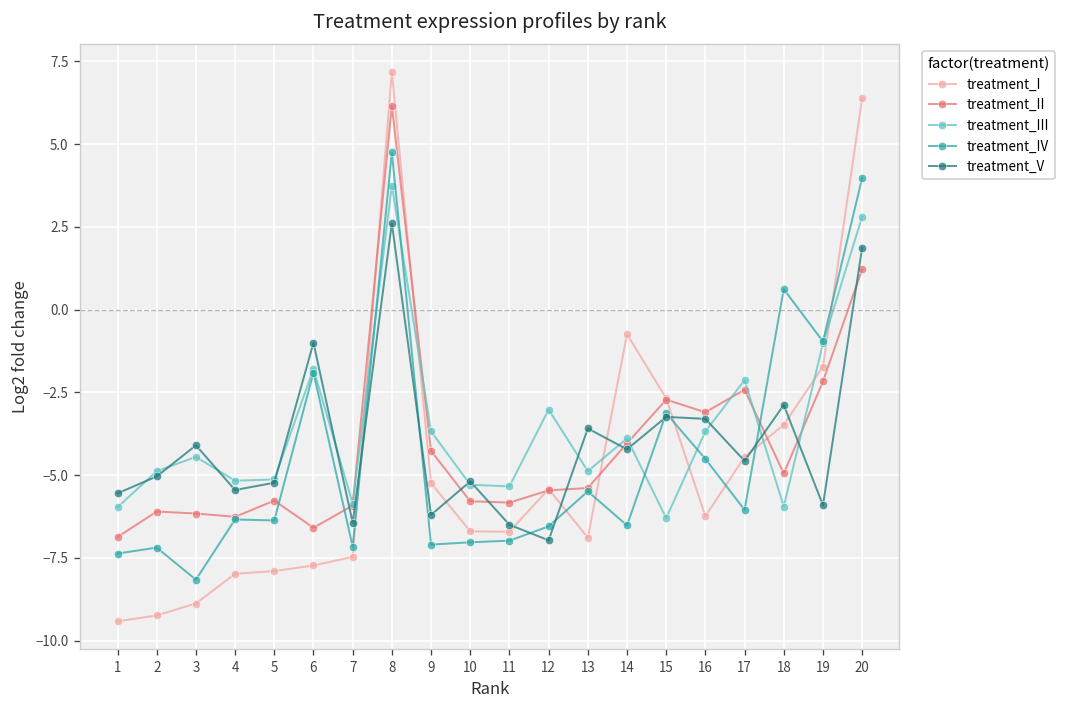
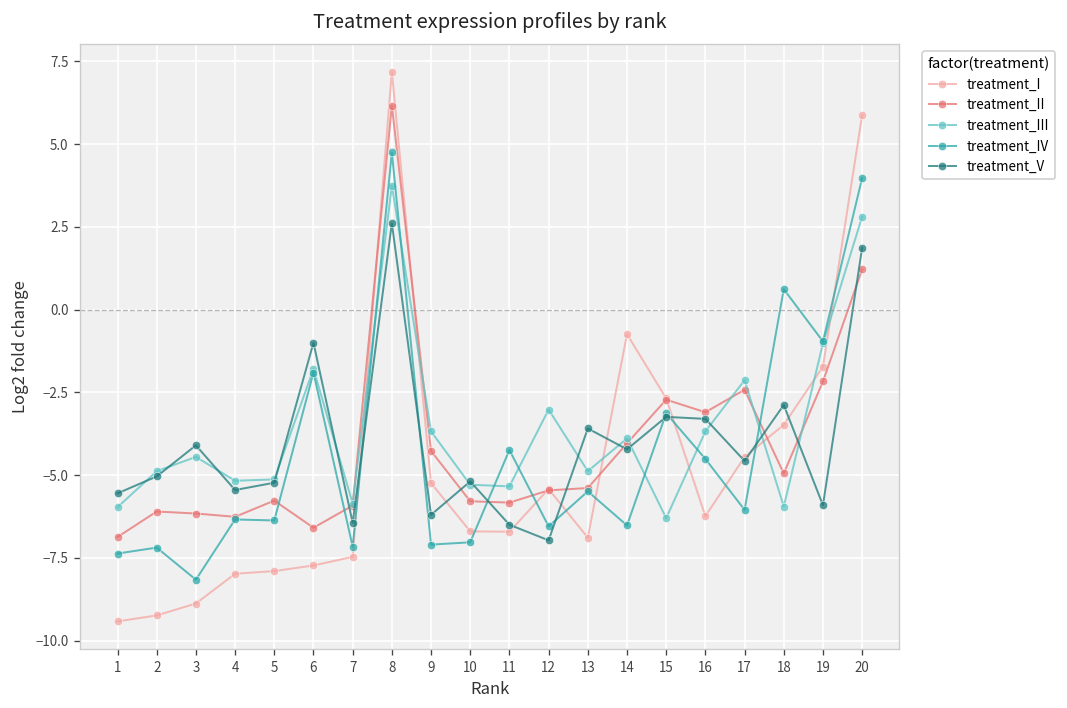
treatment_IV, 11: -7.0 -> -4.2
treatment_I, 20: 6.4 -> 5.9
